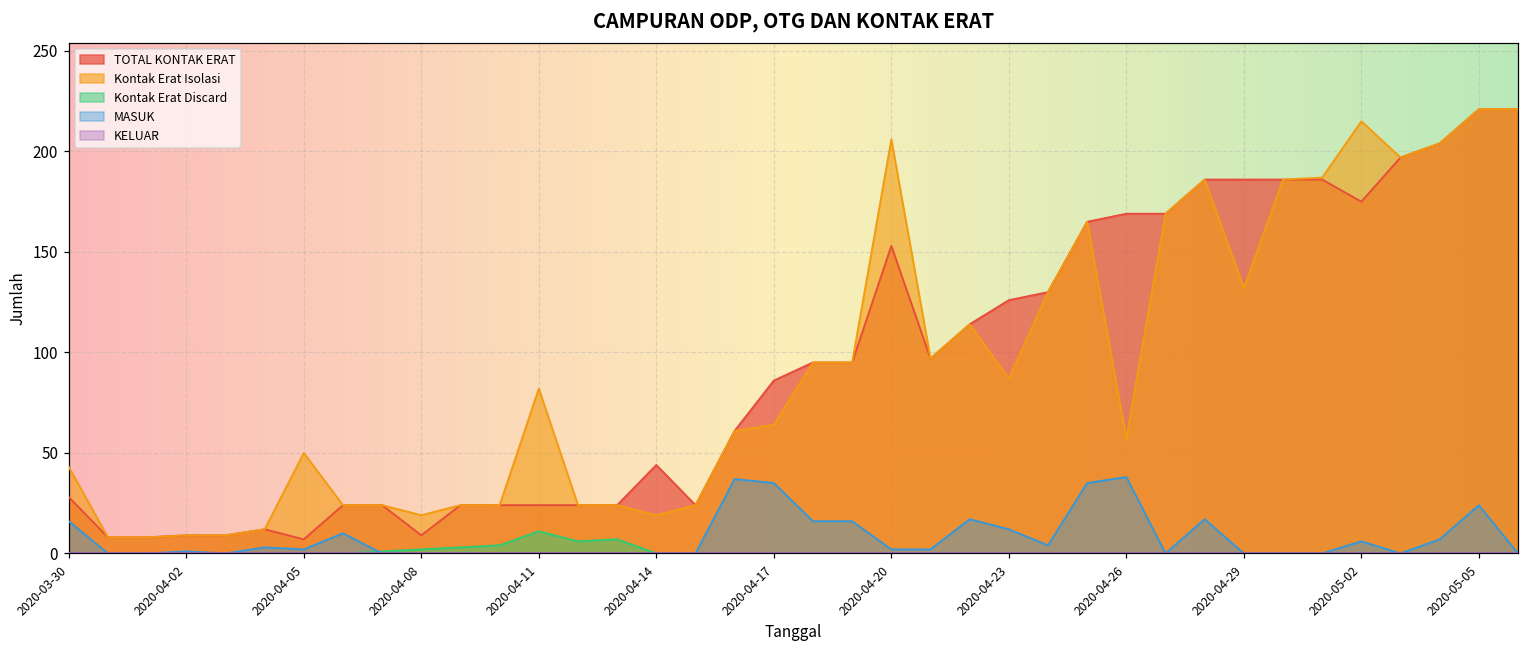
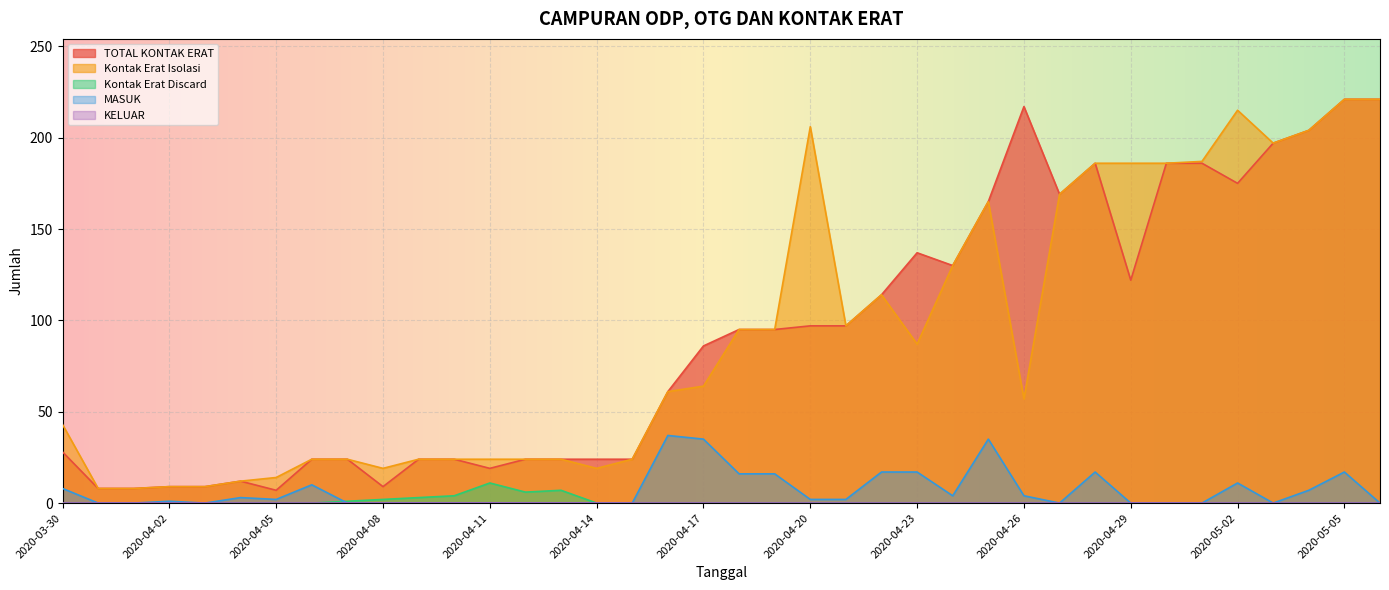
MASUK, 2020-03-30: 16 -> 8
Kontak Erat Isolasi, 2020-04-05: 50 -> 14
TOTAL KONTAK ERAT, 2020-04-11: 24 -> 19
Kontak Erat Isolasi, 2020-04-11: 82 -> 24
TOTAL KONTAK ERAT, 2020-04-14: 44 -> 24
TOTAL KONTAK ERAT, 2020-04-20: 153 -> 97
TOTAL KONTAK ERAT, 2020-04-23: 126 -> 137
MASUK, 2020-04-23: 12 -> 17
TOTAL KONTAK ERAT, 2020-04-26: 169 -> 217
MASUK, 2020-04-26: 38 -> 4
TOTAL KONTAK ERAT, 2020-04-29: 186 -> 122
Kontak Erat Isolasi, 2020-04-29: 132 -> 186
MASUK, 2020-05-02: 6 -> 11
MASUK, 2020-05-05: 24 -> 17
